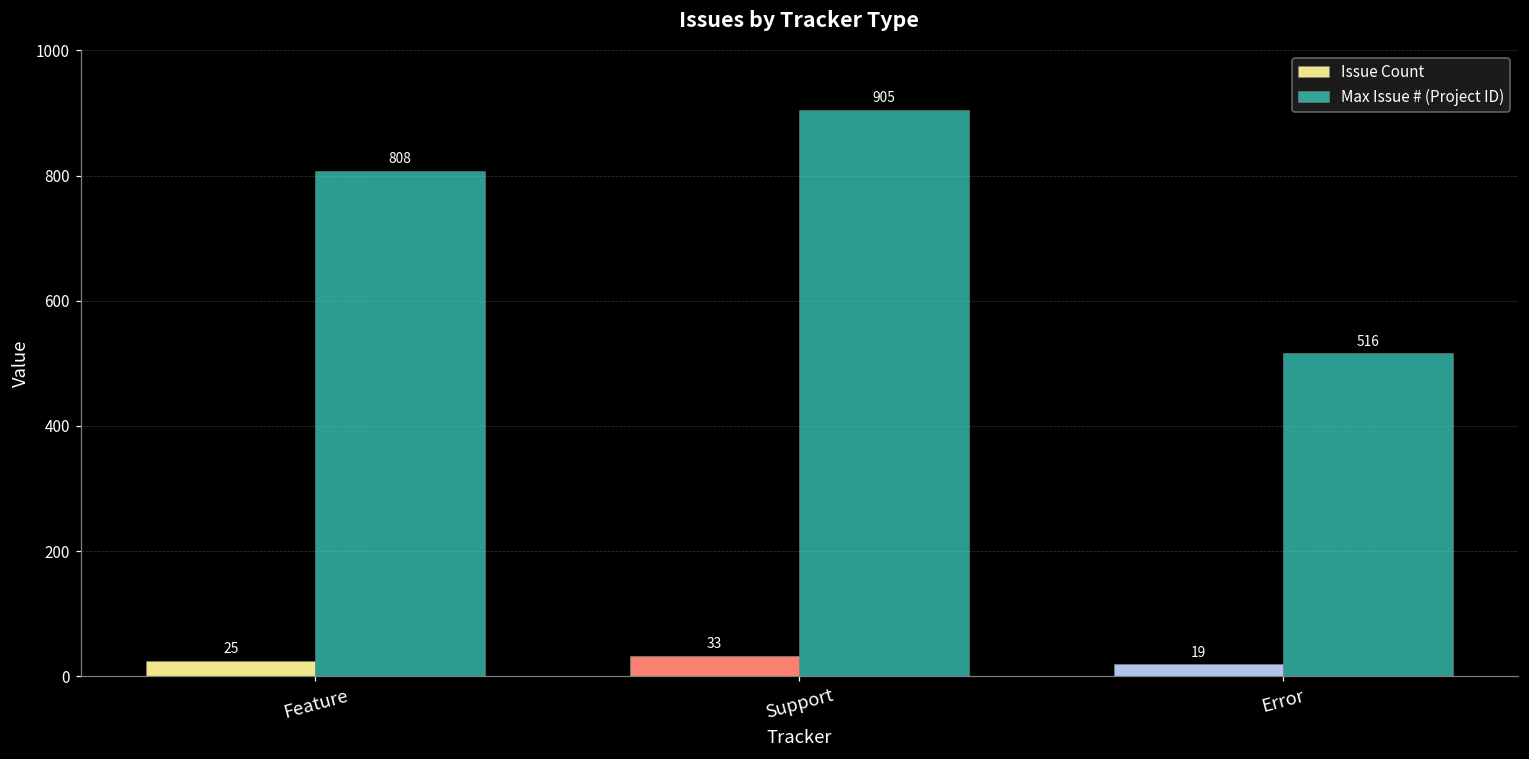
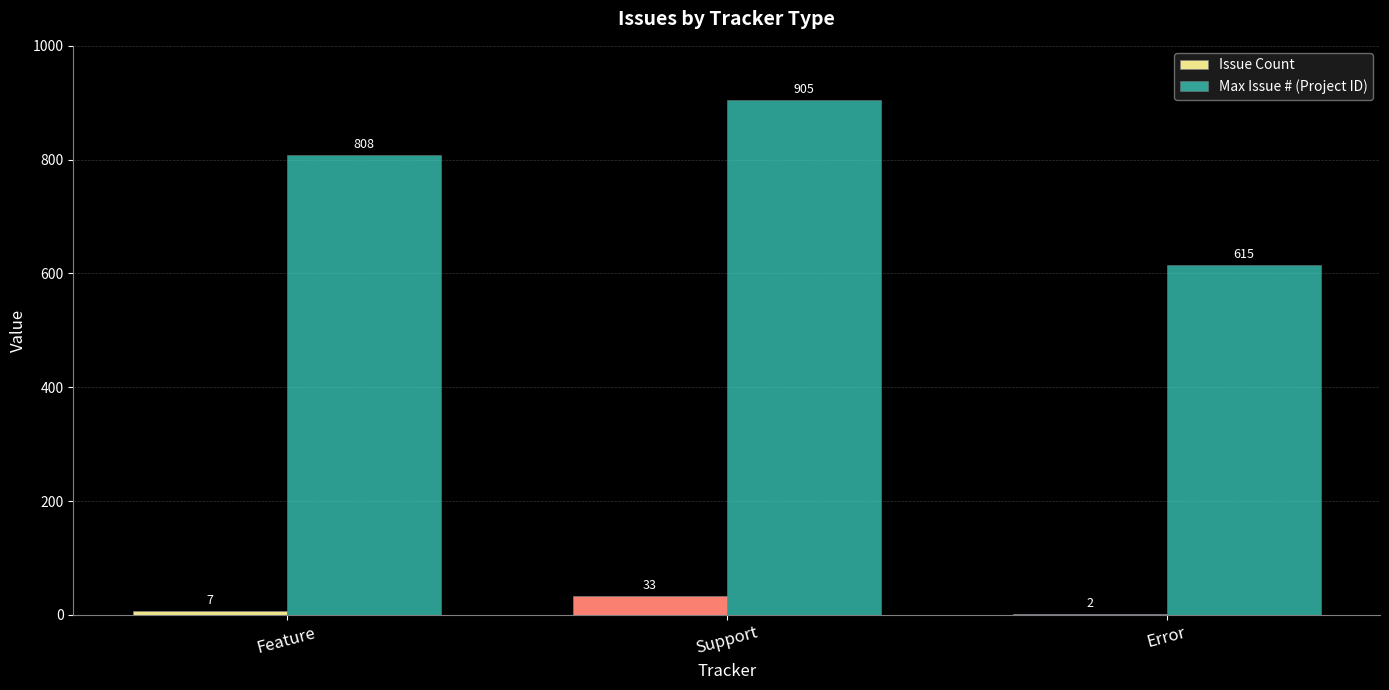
Issue Count, Feature: 25 -> 7
Issue Count, Error: 19 -> 2
Max Issue # (Project ID), Error: 516 -> 615
